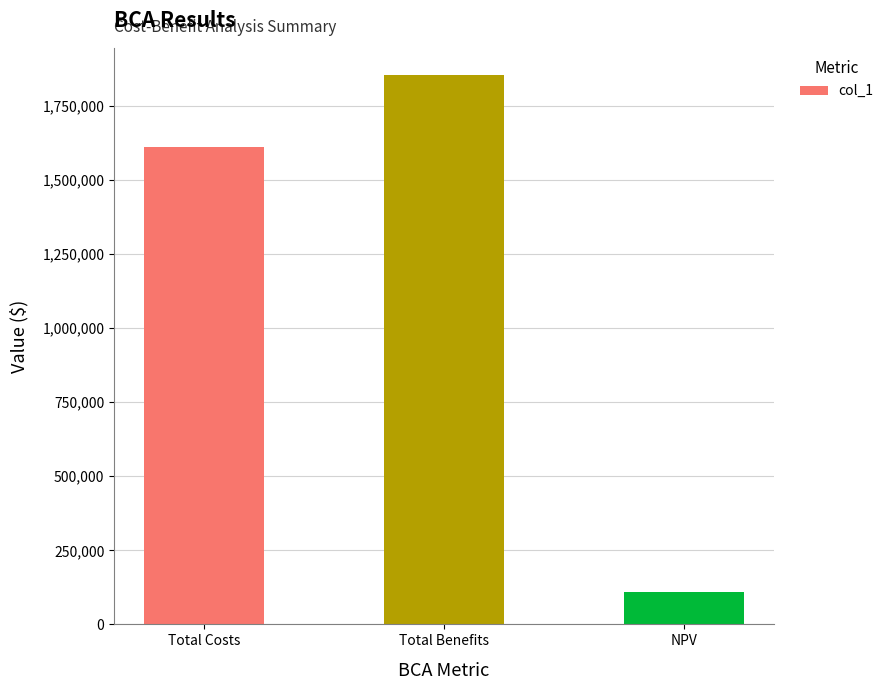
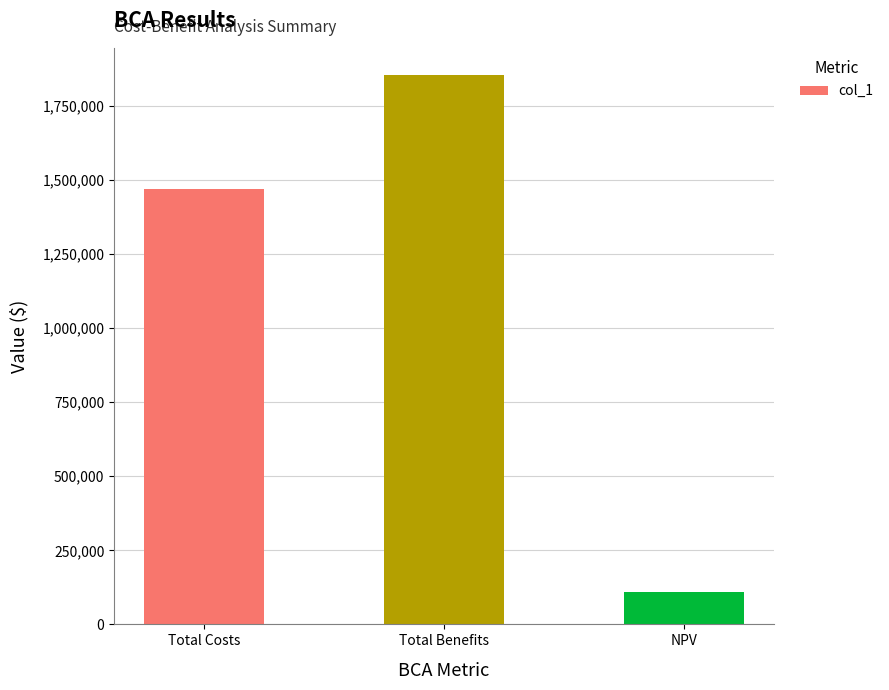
Total Costs: 1,610,000 -> 1,470,000
